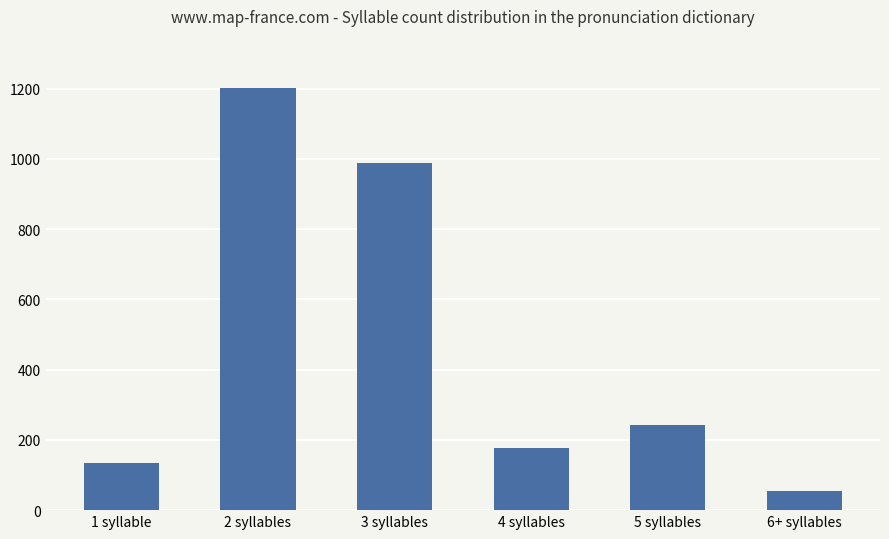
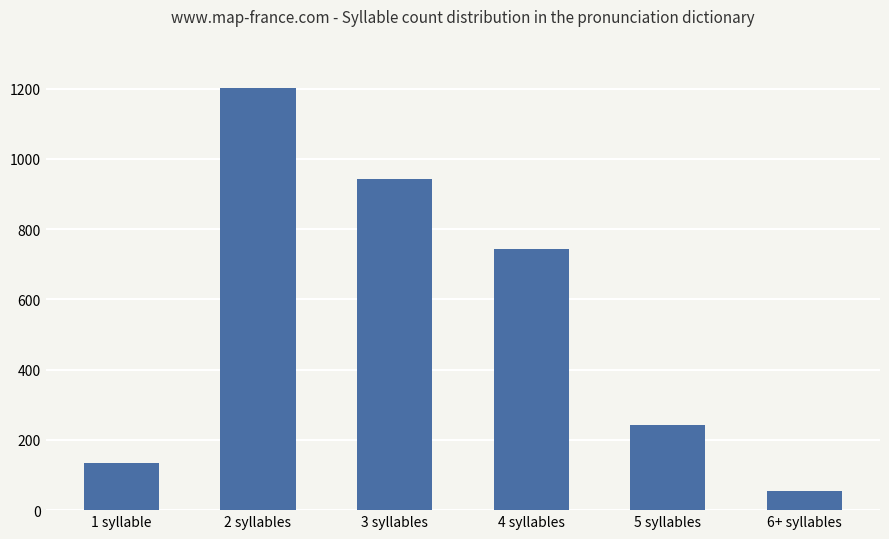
3 syllables: 990 -> 940
4 syllables: 180 -> 740
